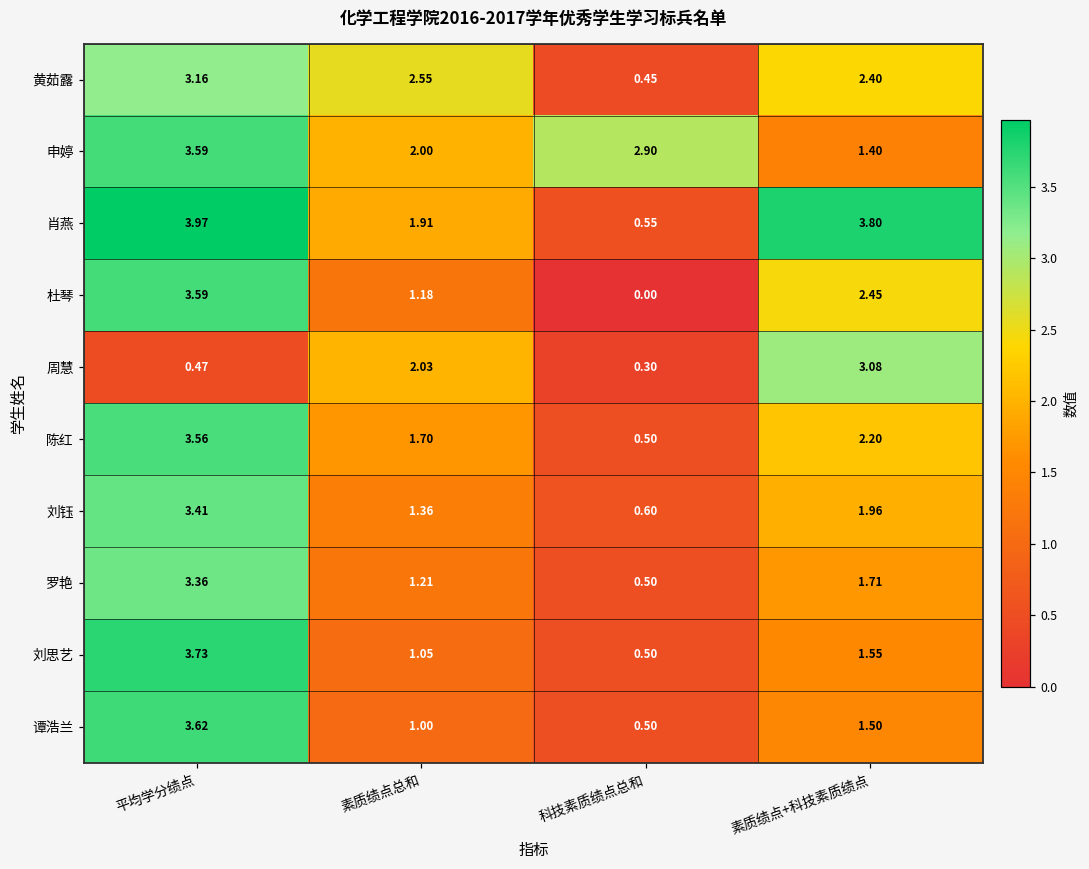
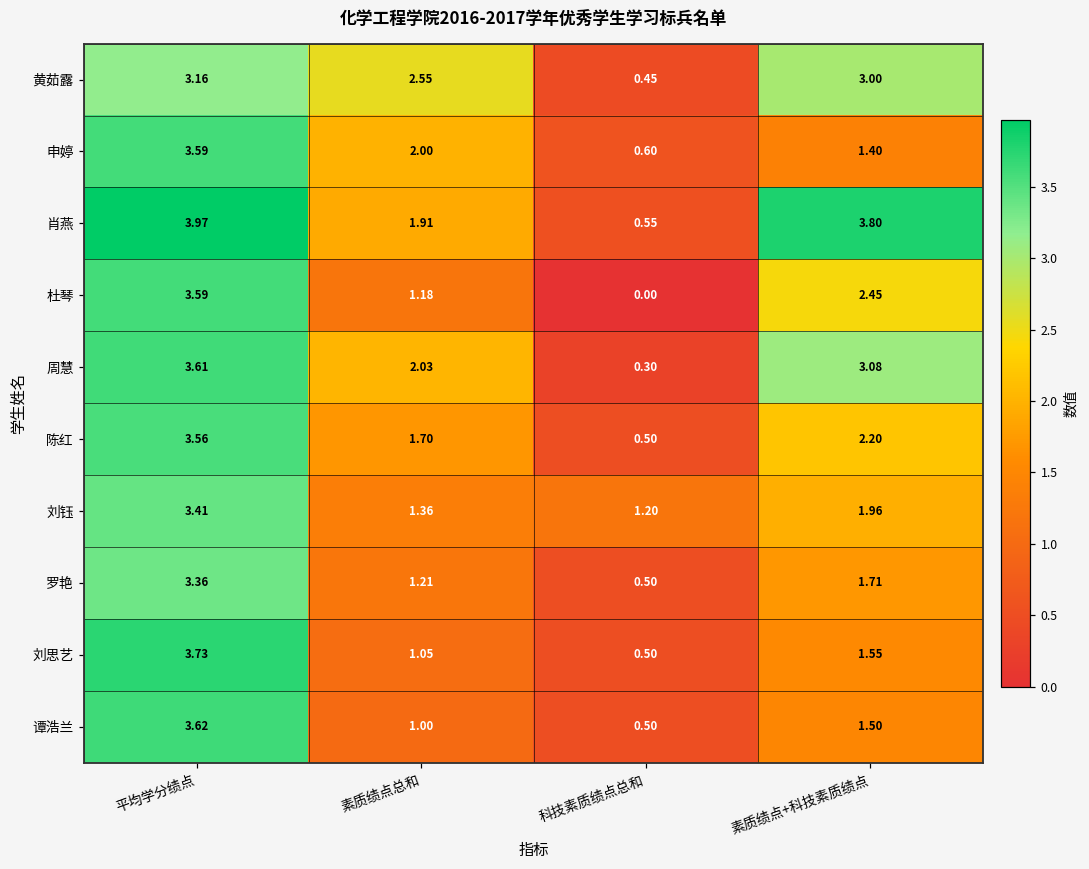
黄茹露, 素质绩点+科技素质绩点: 2.40 -> 3.00
申婷, 科技素质绩点总和: 2.90 -> 0.60
周慧, 平均学分绩点: 0.47 -> 3.61
刘钰, 科技素质绩点总和: 0.60 -> 1.20
